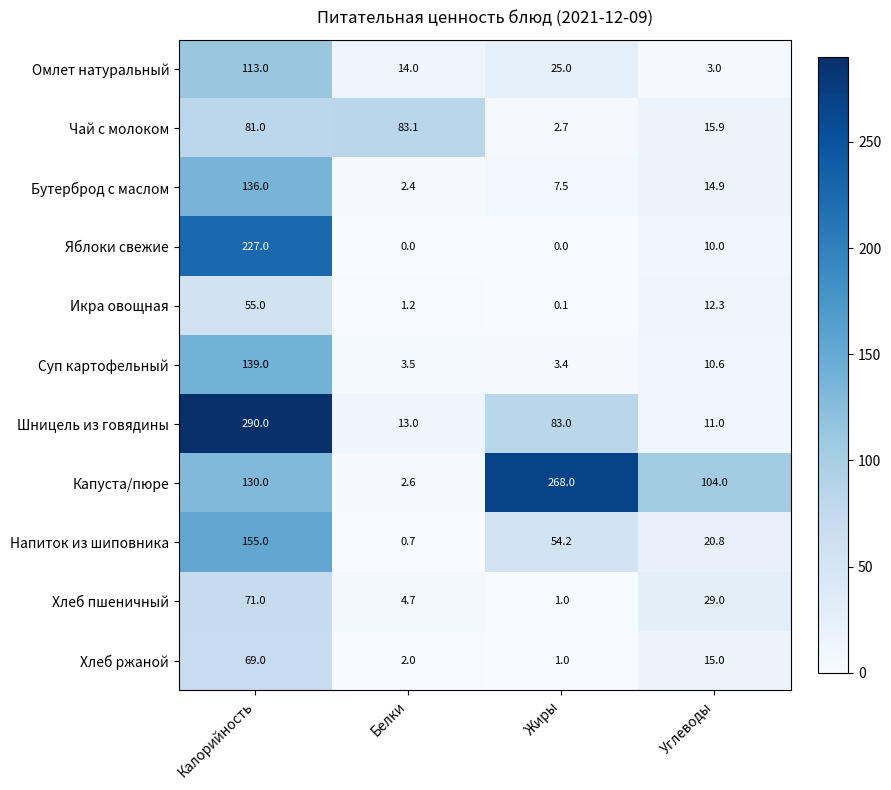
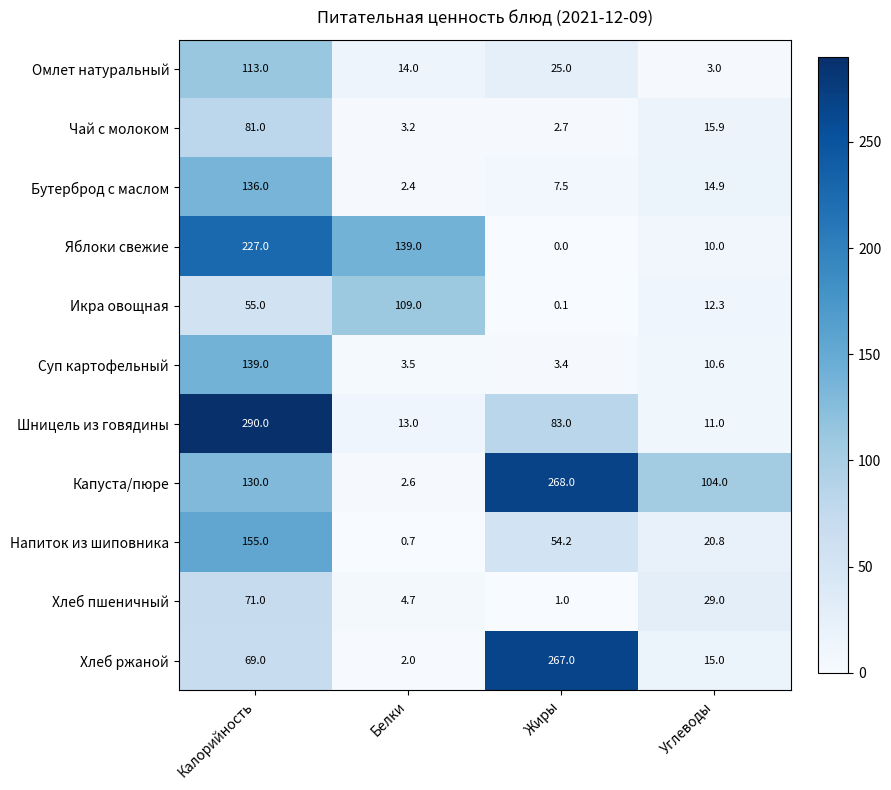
Чай с молоком, Белки: 83.1 -> 3.2
Яблоки свежие, Белки: 0.0 -> 139.0
Икра овощная, Белки: 1.2 -> 109.0
Хлеб ржаной, Жиры: 1.0 -> 267.0
